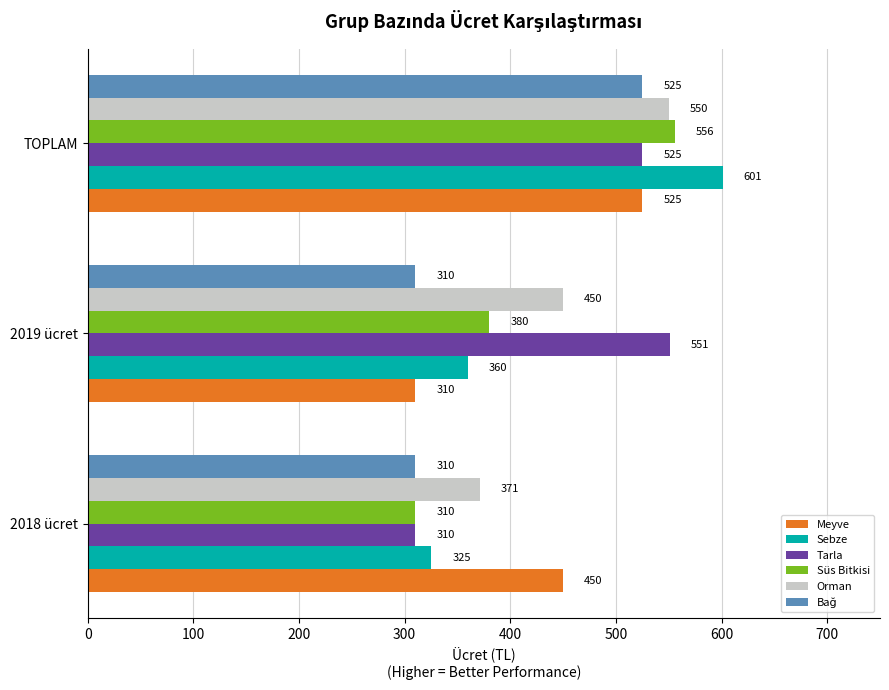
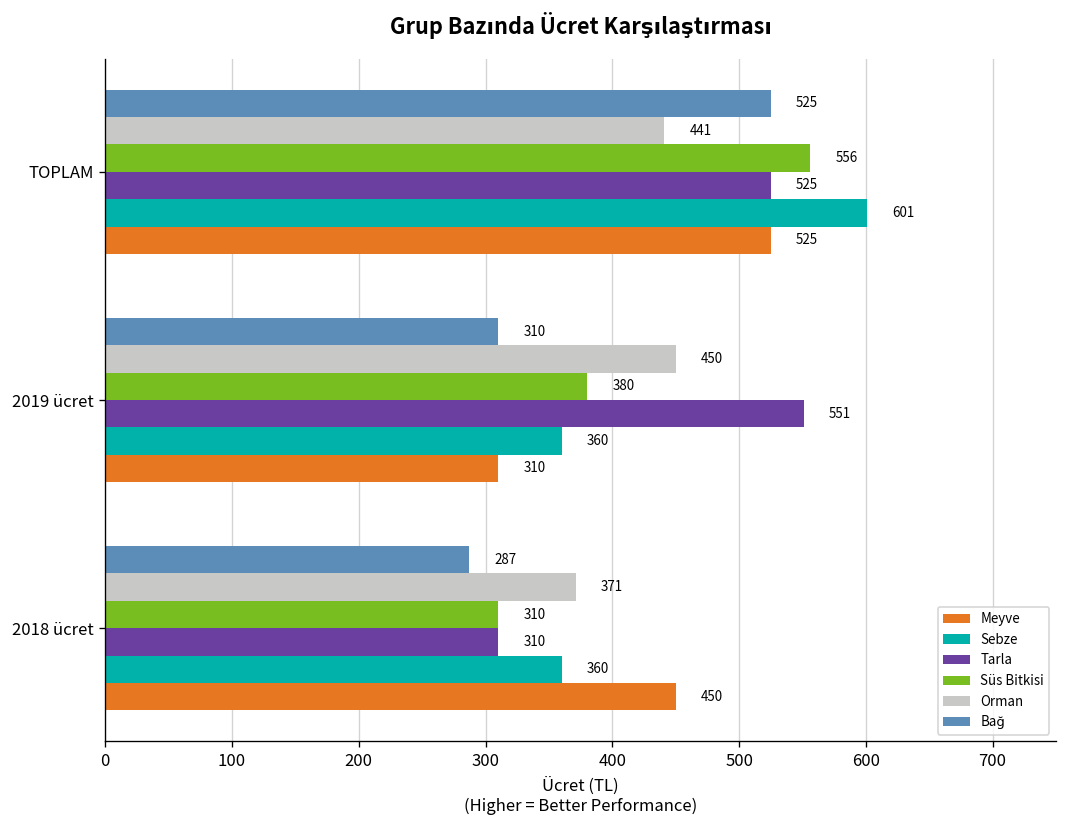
Orman, TOPLAM: 550 -> 441
Bağ, 2018 ücret: 310 -> 287
Sebze, 2018 ücret: 325 -> 360
